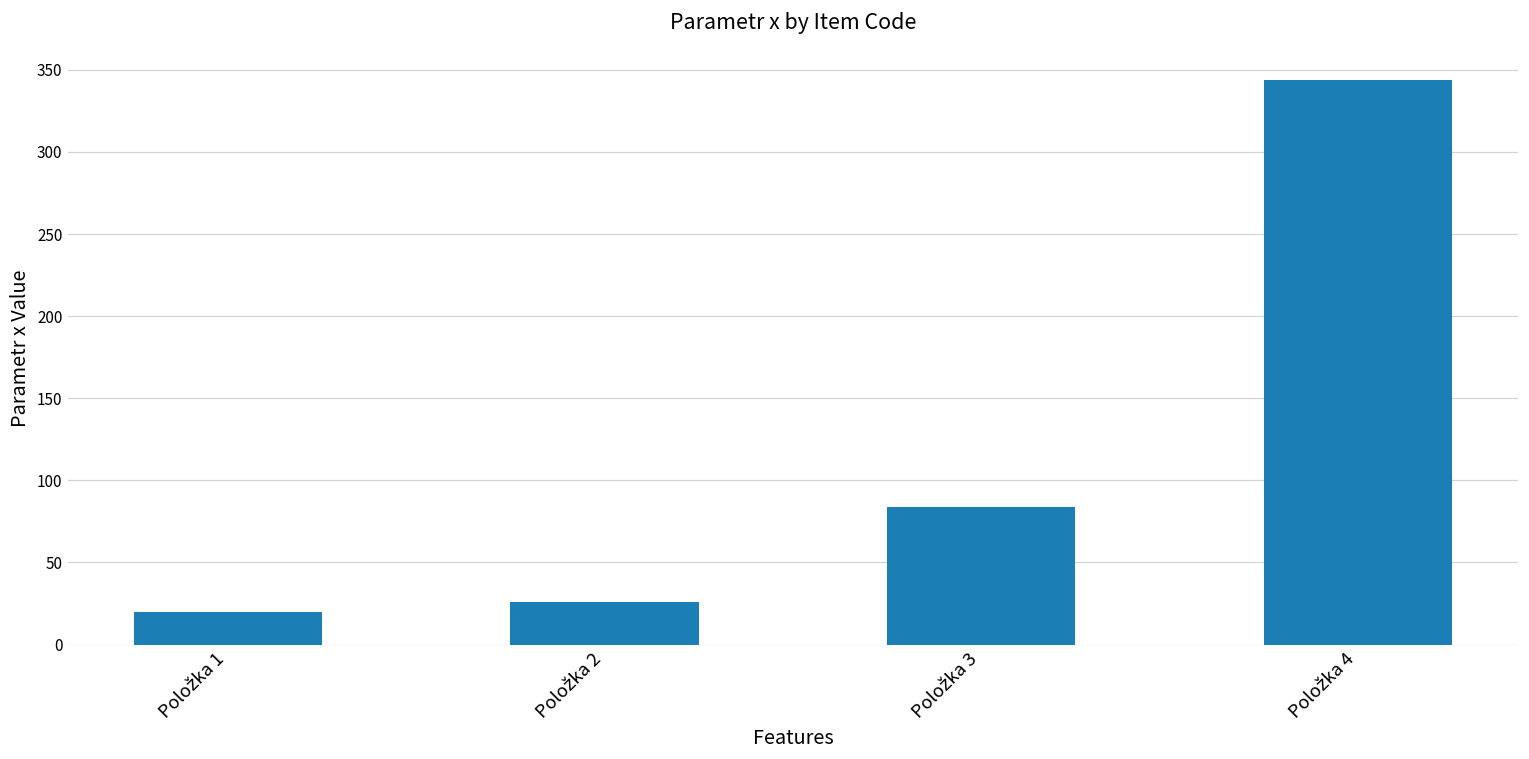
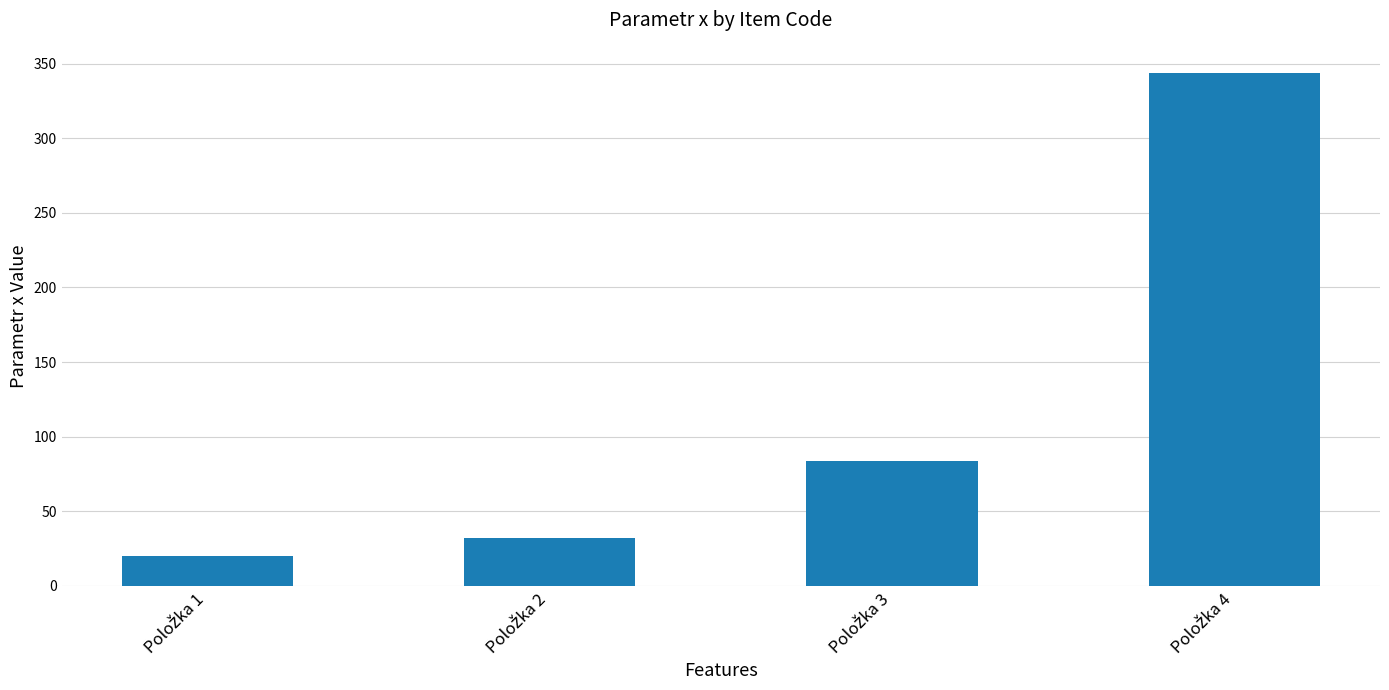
Položka 2: 26 -> 32
